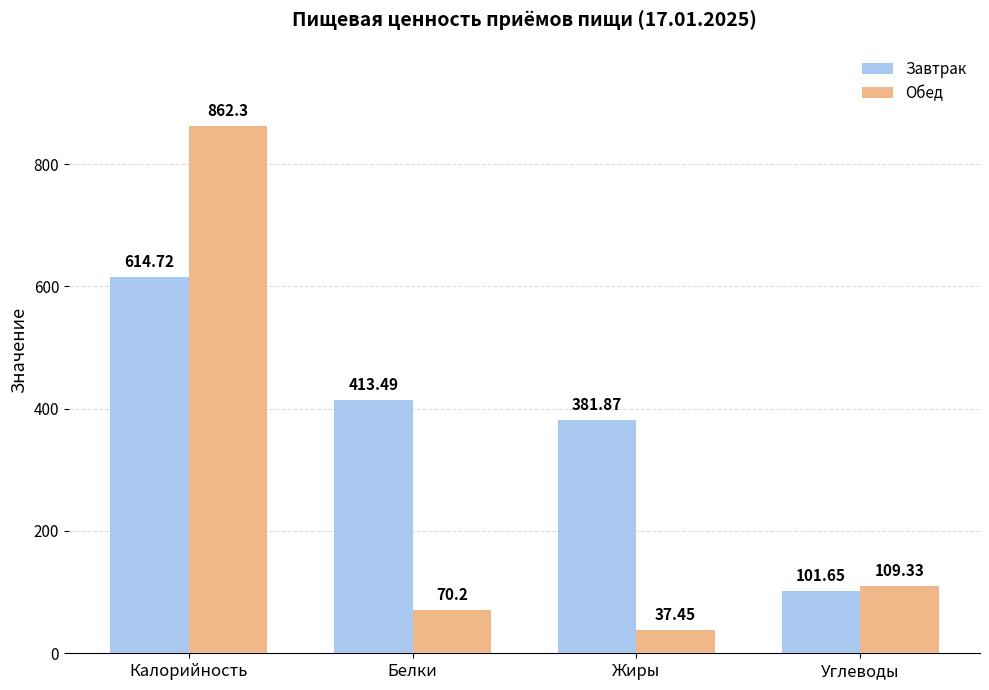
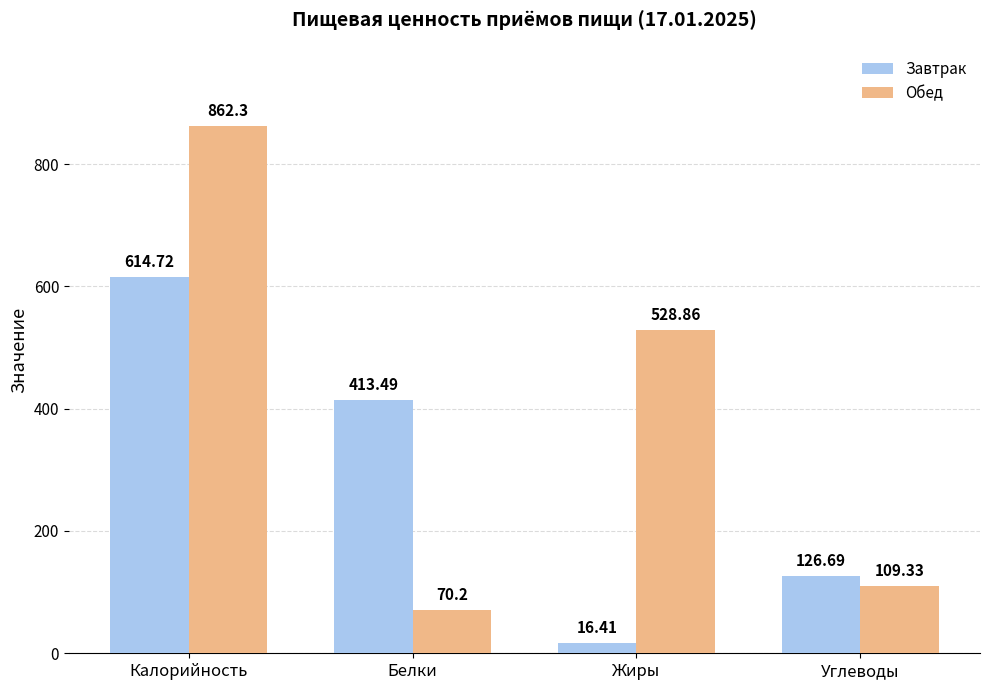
Завтрак, Жиры: 381.87 -> 16.41
Обед, Жиры: 37.45 -> 528.86
Завтрак, Углеводы: 101.65 -> 126.69
